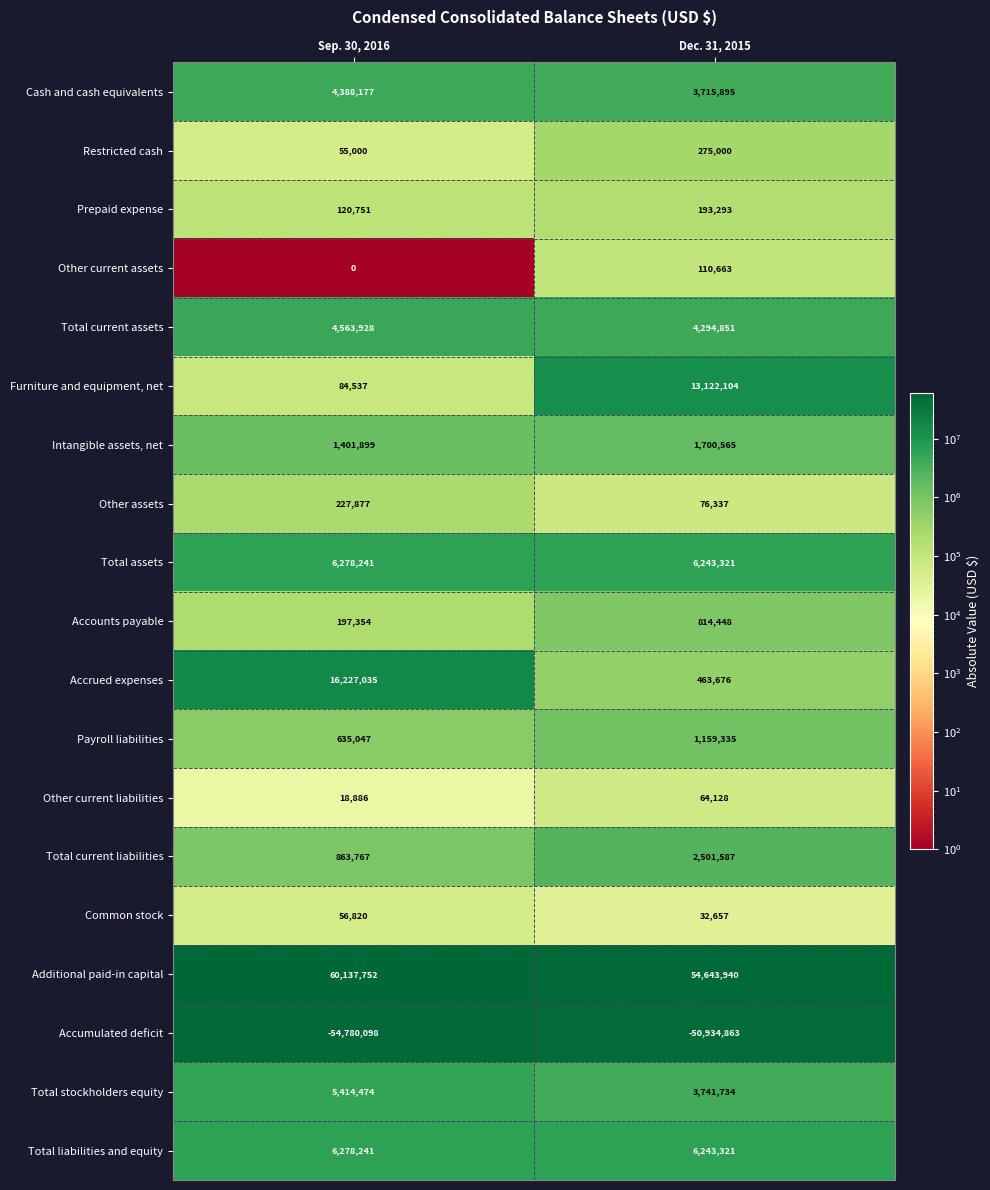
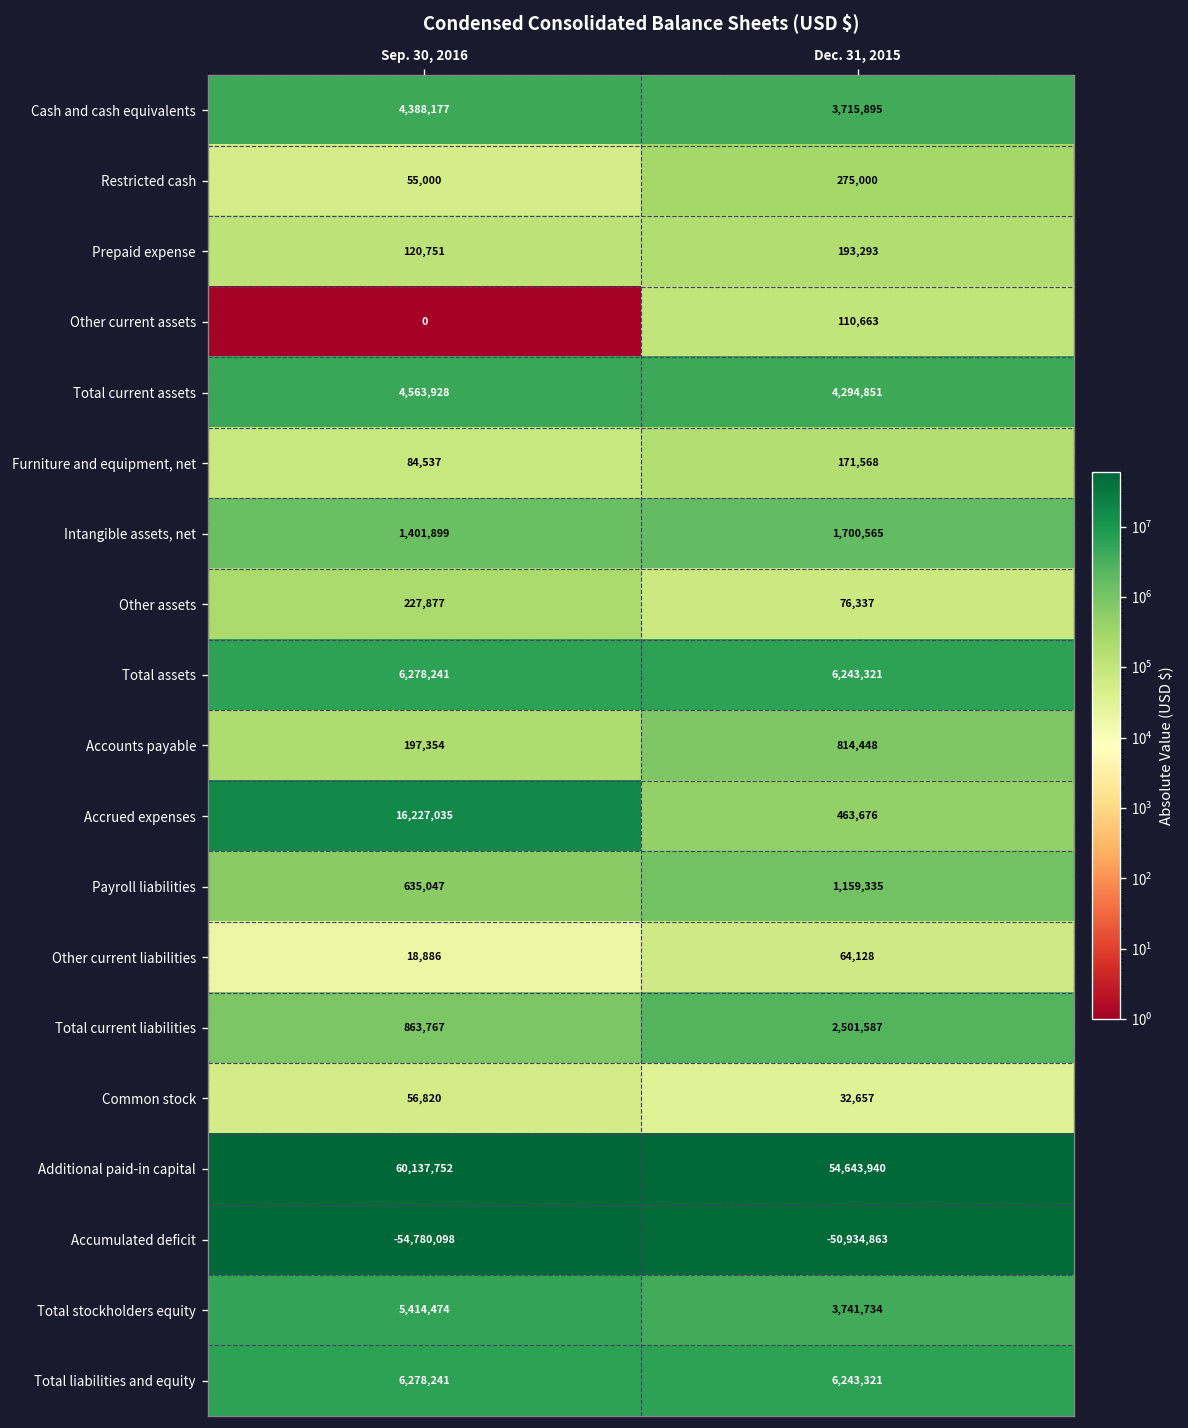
Furniture and equipment, net, Dec. 31, 2015: 13,122,104 -> 171,568
